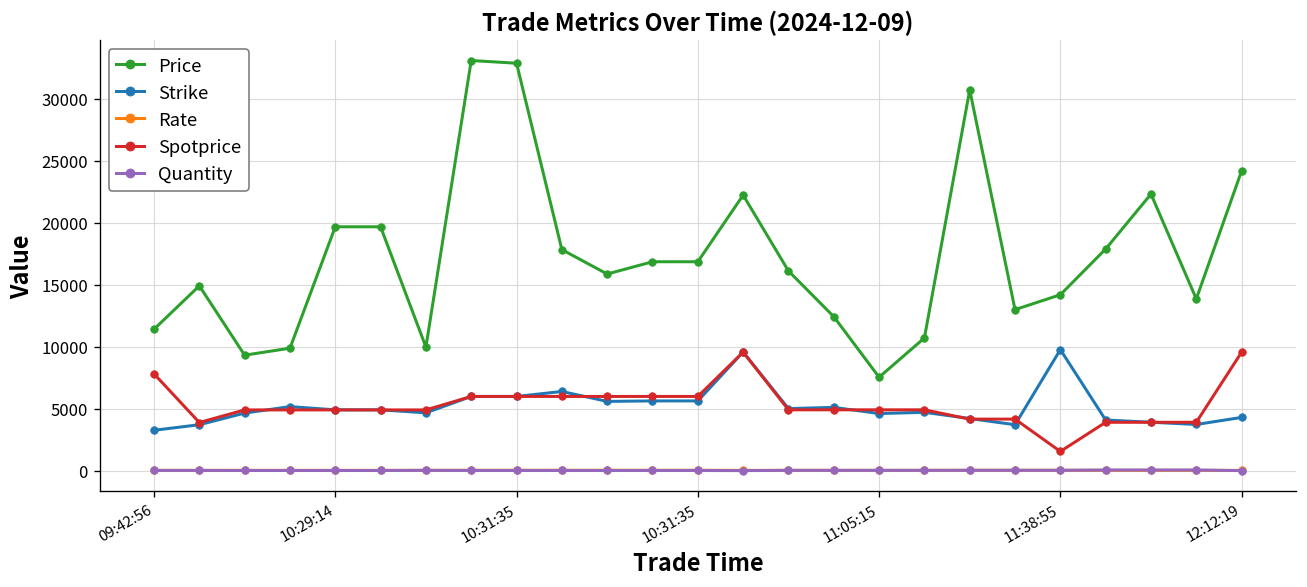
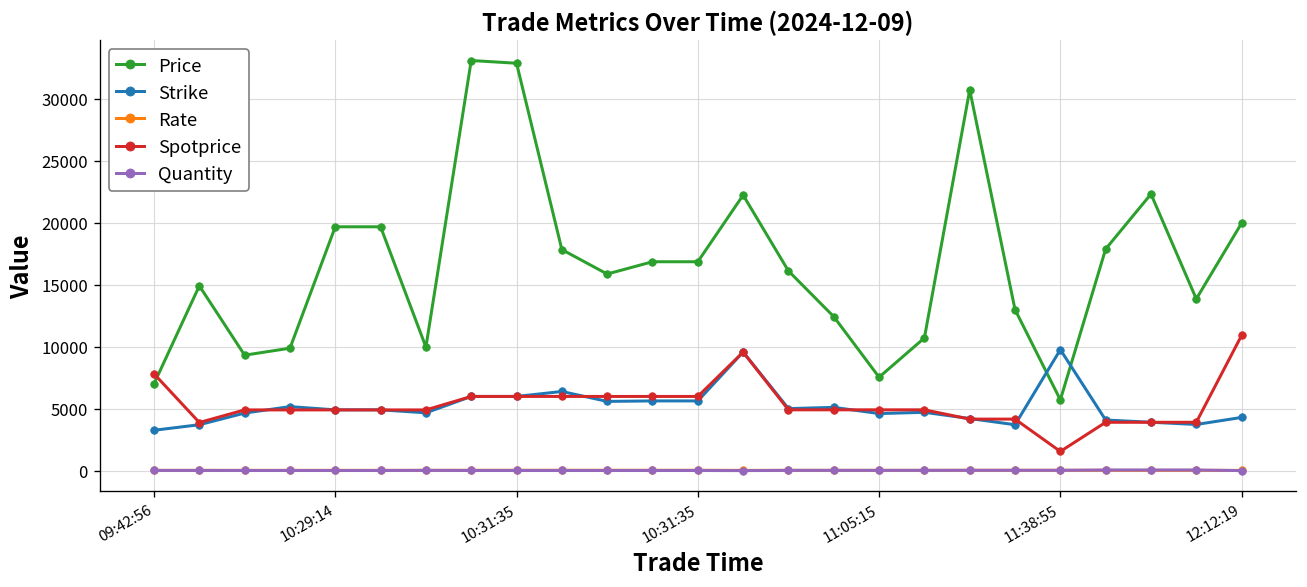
Price, 09:42:56: 11400 -> 7000
Price, 11:38:55: 14200 -> 5700
Price, 12:12:19: 24200 -> 20000
Spotprice, 12:12:19: 9600 -> 10900
